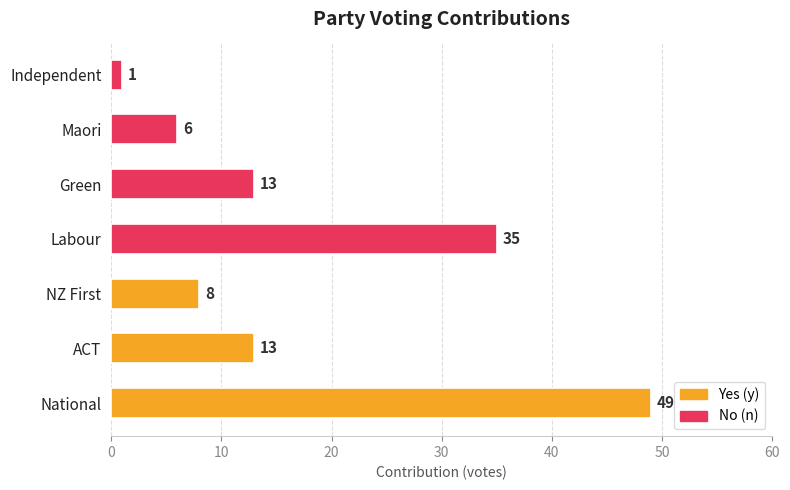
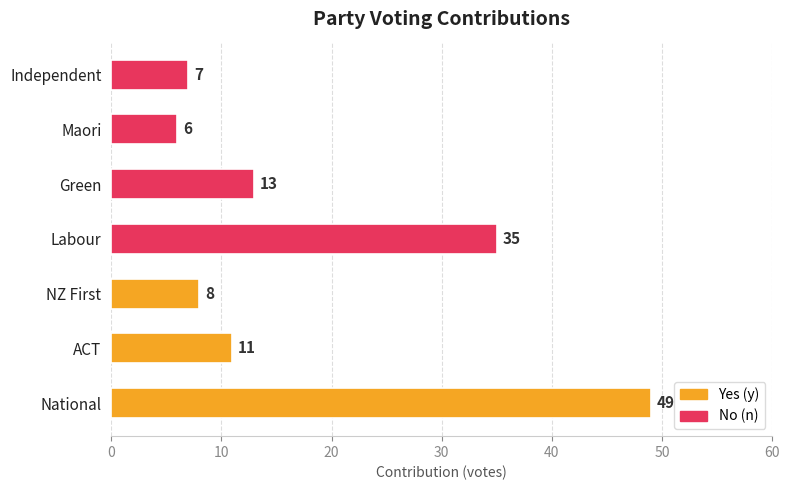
Independent: 1 -> 7
ACT: 13 -> 11
